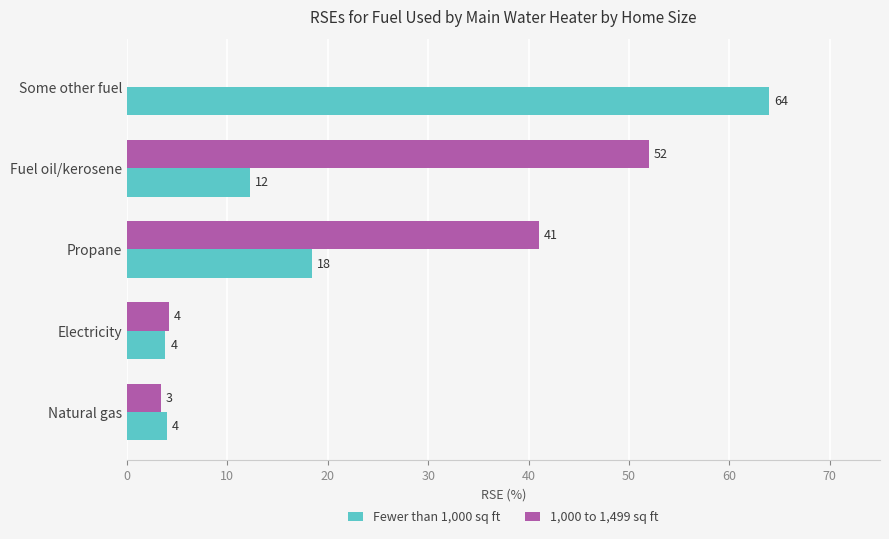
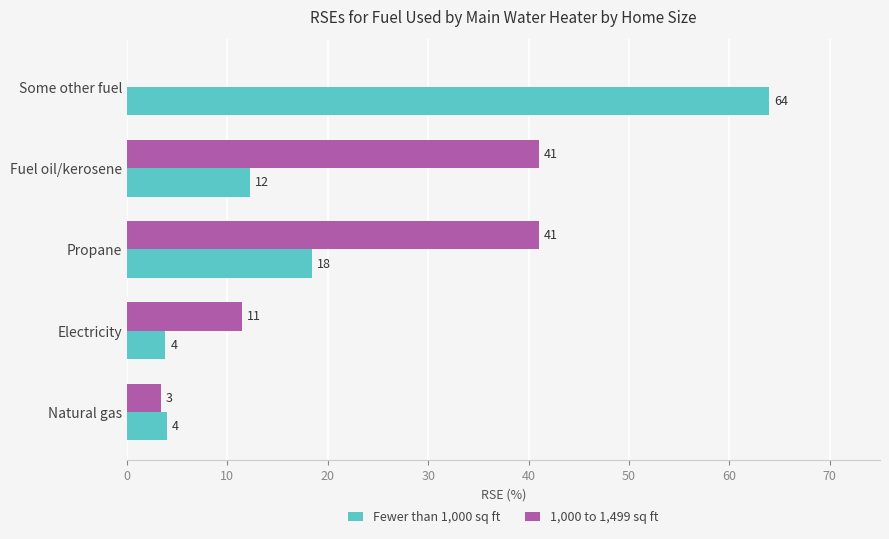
1,000 to 1,499 sq ft, Fuel oil/kerosene: 52 -> 41
1,000 to 1,499 sq ft, Electricity: 4 -> 11
